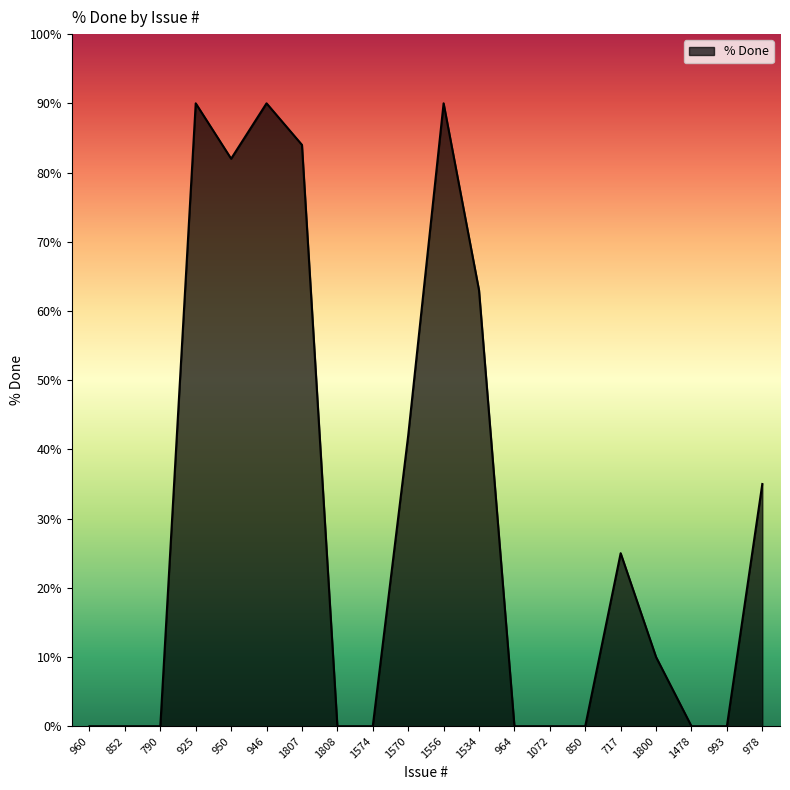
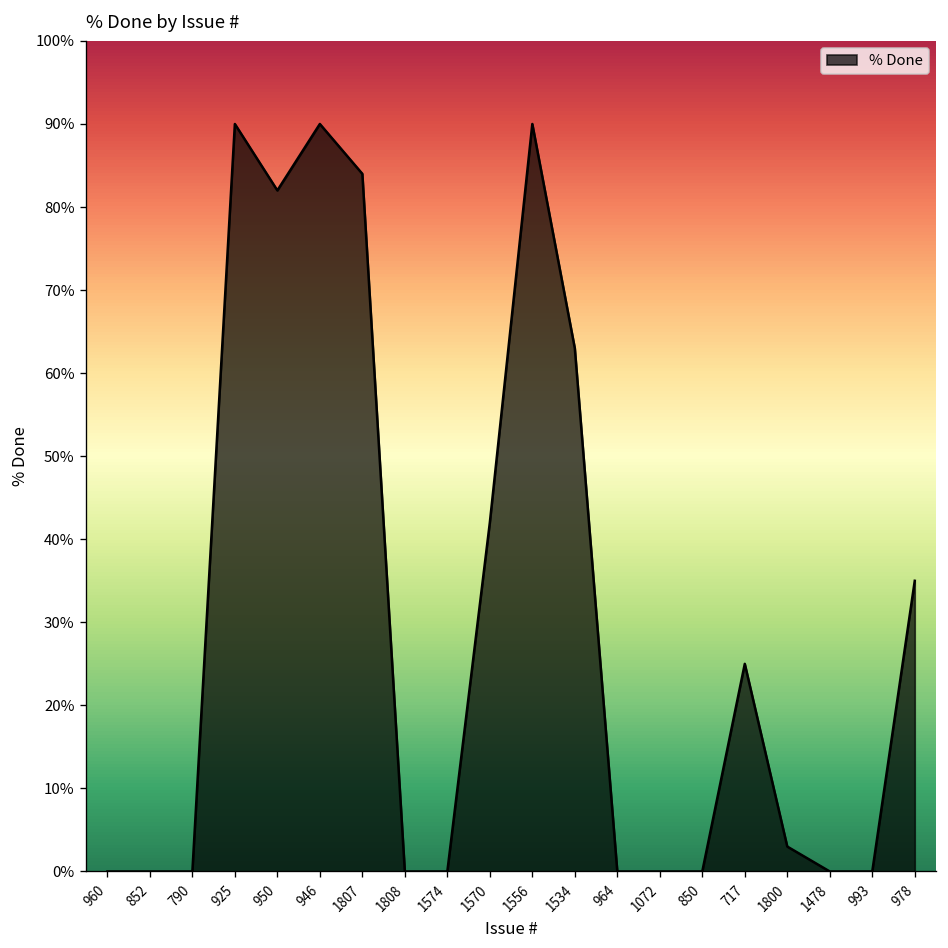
1800: 10% -> 3%
